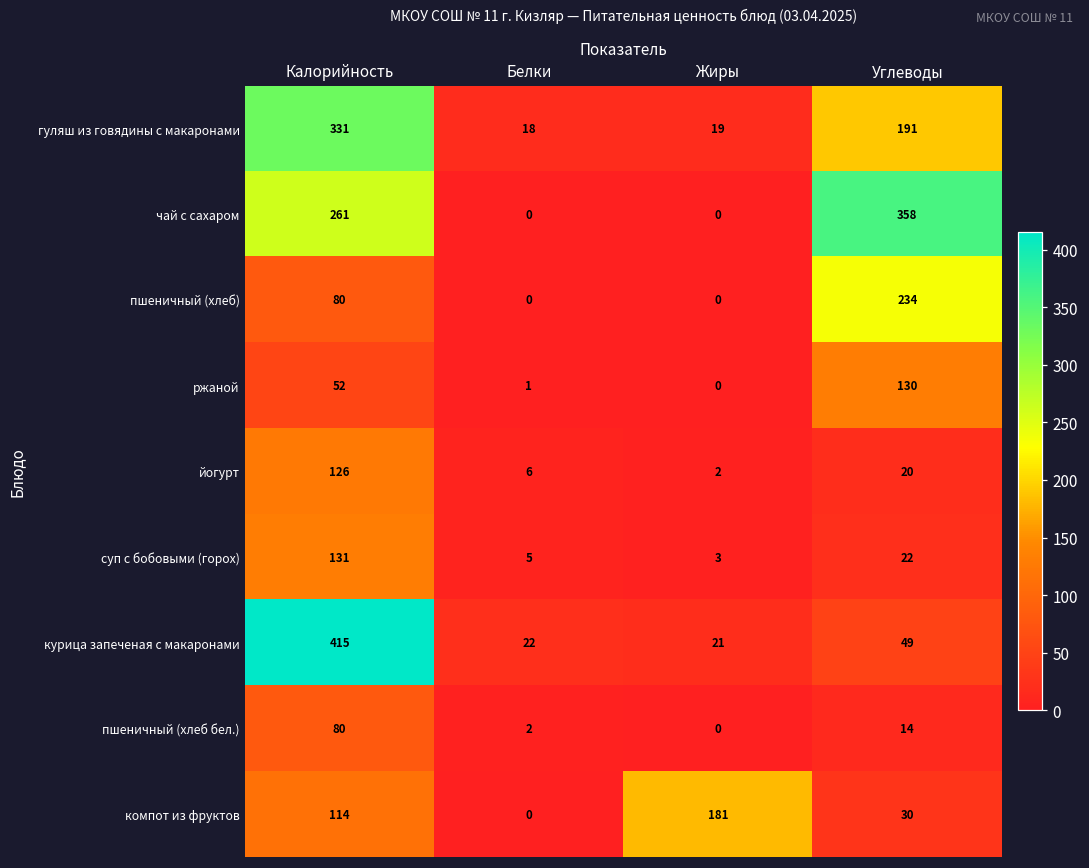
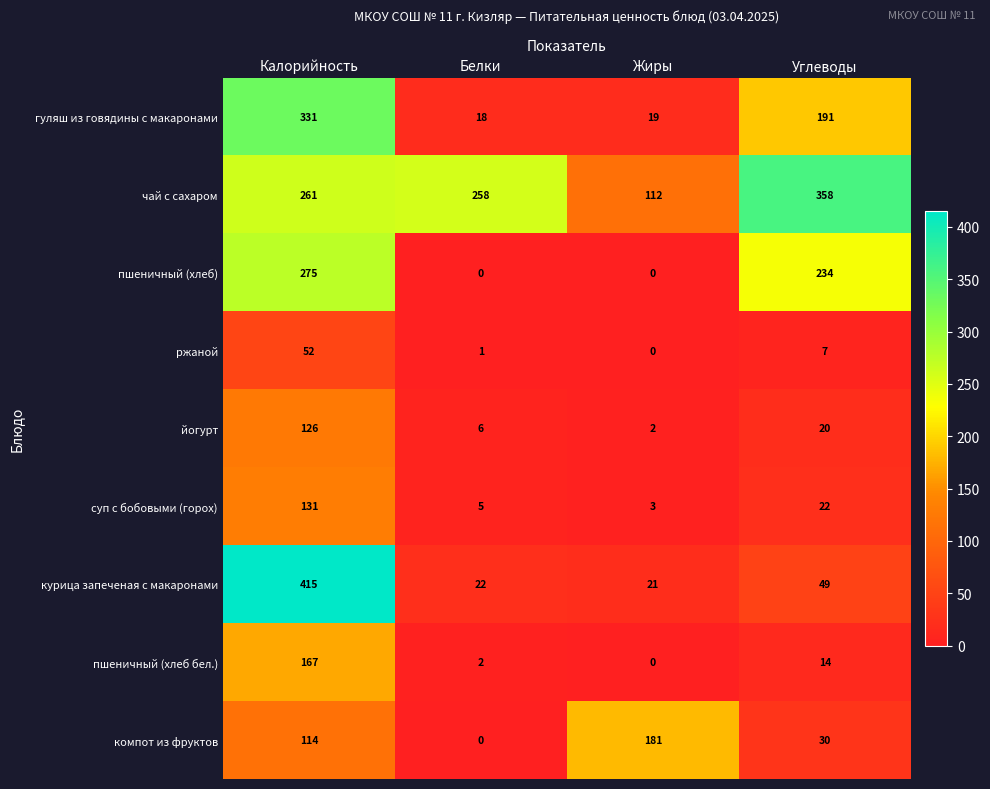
чай с сахаром, Белки: 0 -> 258
чай с сахаром, Жиры: 0 -> 112
пшеничный (хлеб), Калорийность: 80 -> 275
ржаной, Углеводы: 130 -> 7
пшеничный (хлеб бел.), Калорийность: 80 -> 167
